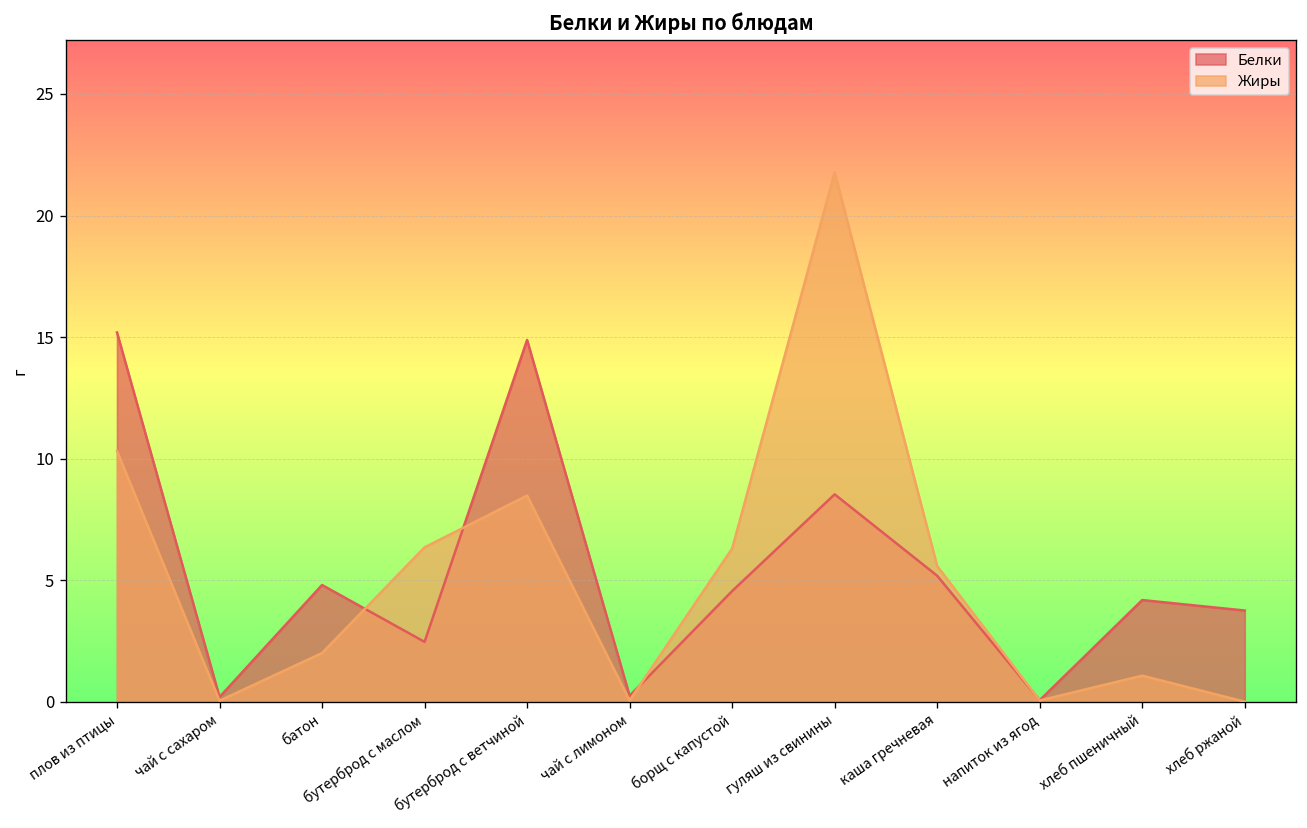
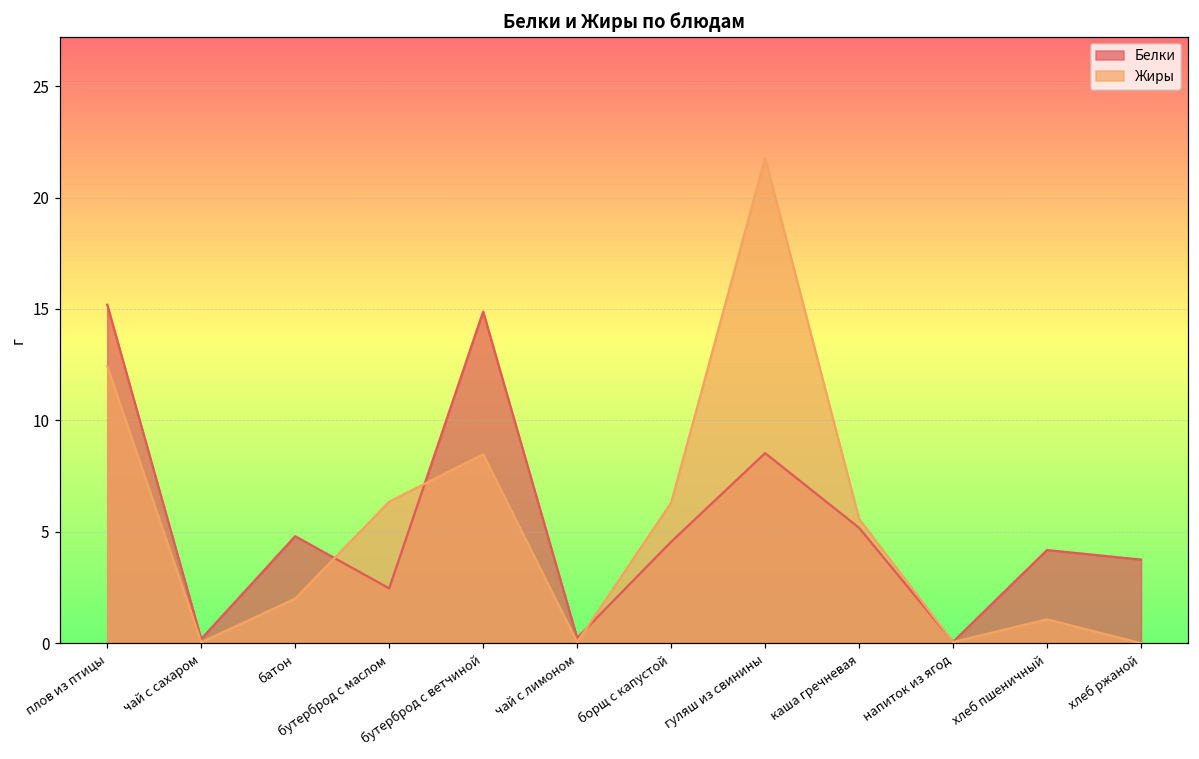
Жиры, плов из птицы: 10.3 -> 12.4
